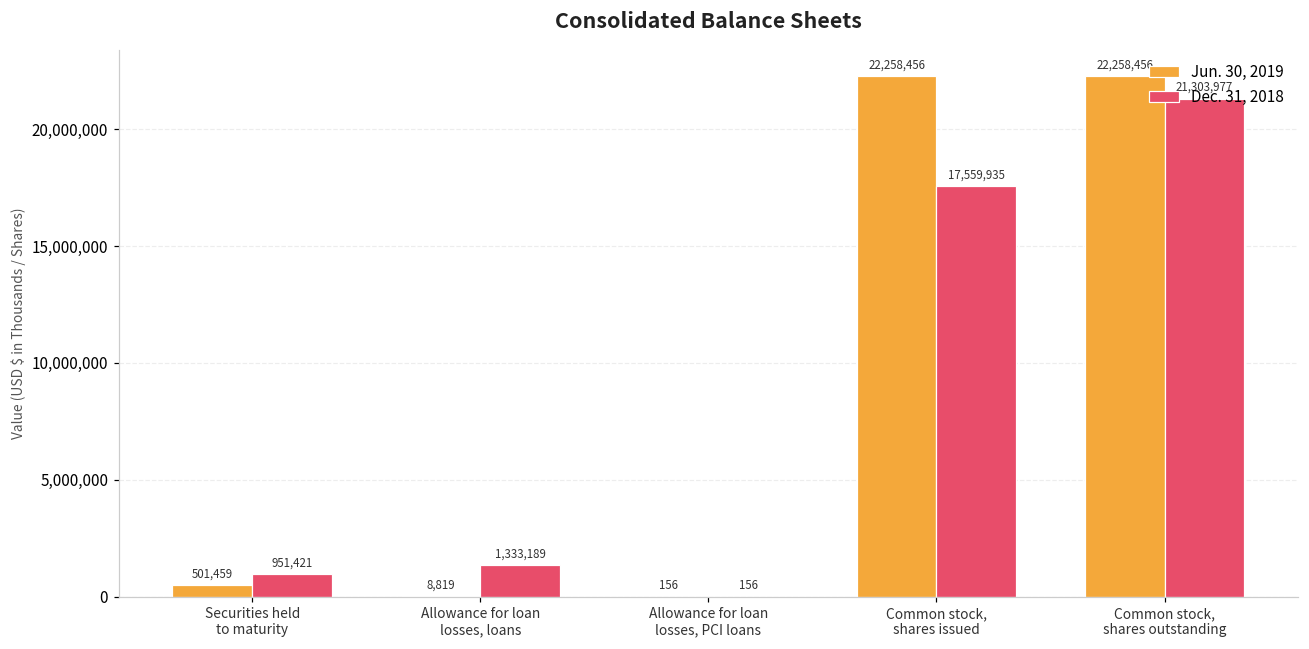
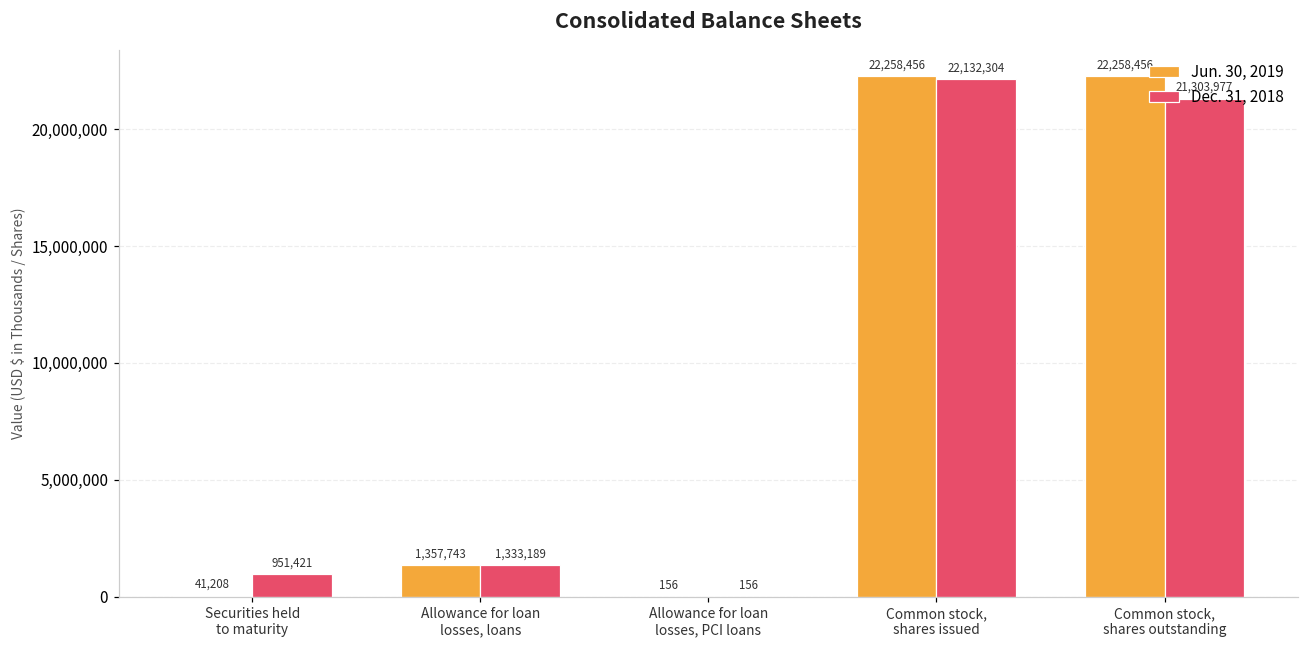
Jun. 30, 2019, Securities held to maturity: 501,459 -> 41,208
Jun. 30, 2019, Allowance for loan losses, loans: 8,819 -> 1,357,743
Dec. 31, 2018, Common stock, shares issued: 17,559,935 -> 22,132,304
